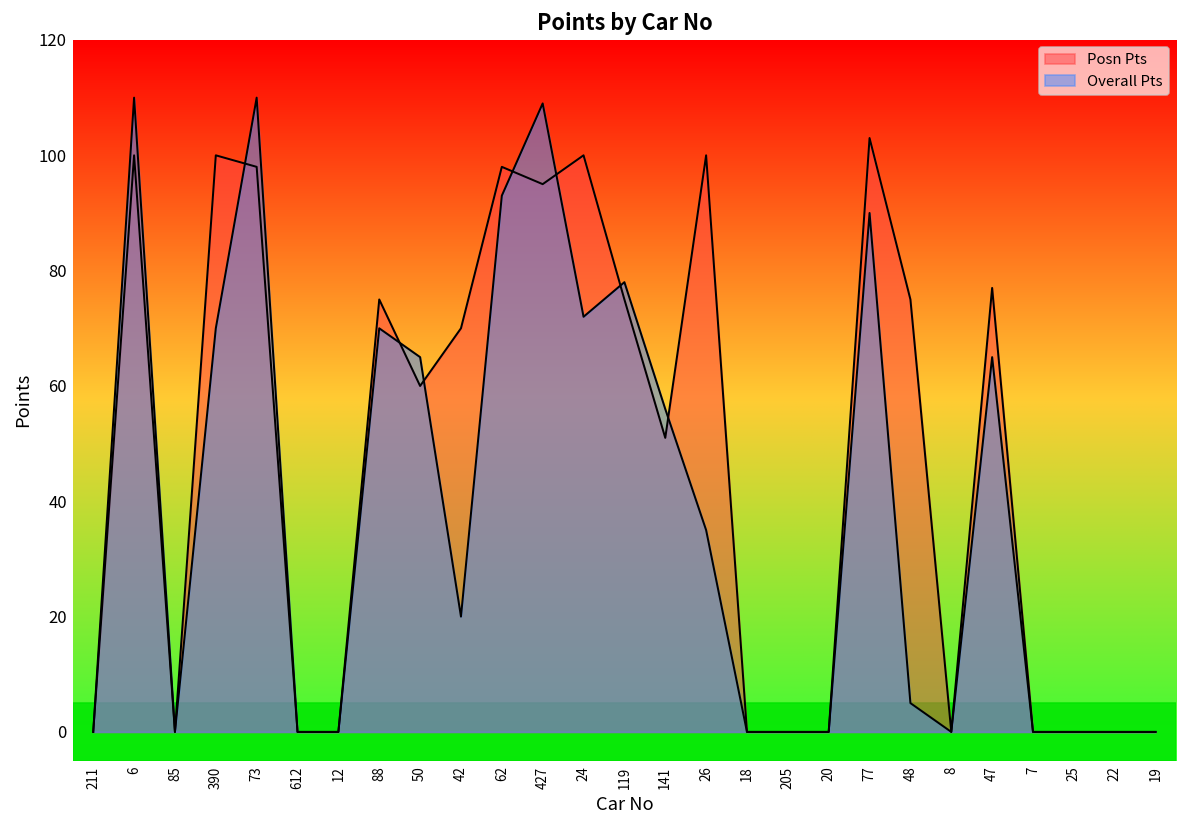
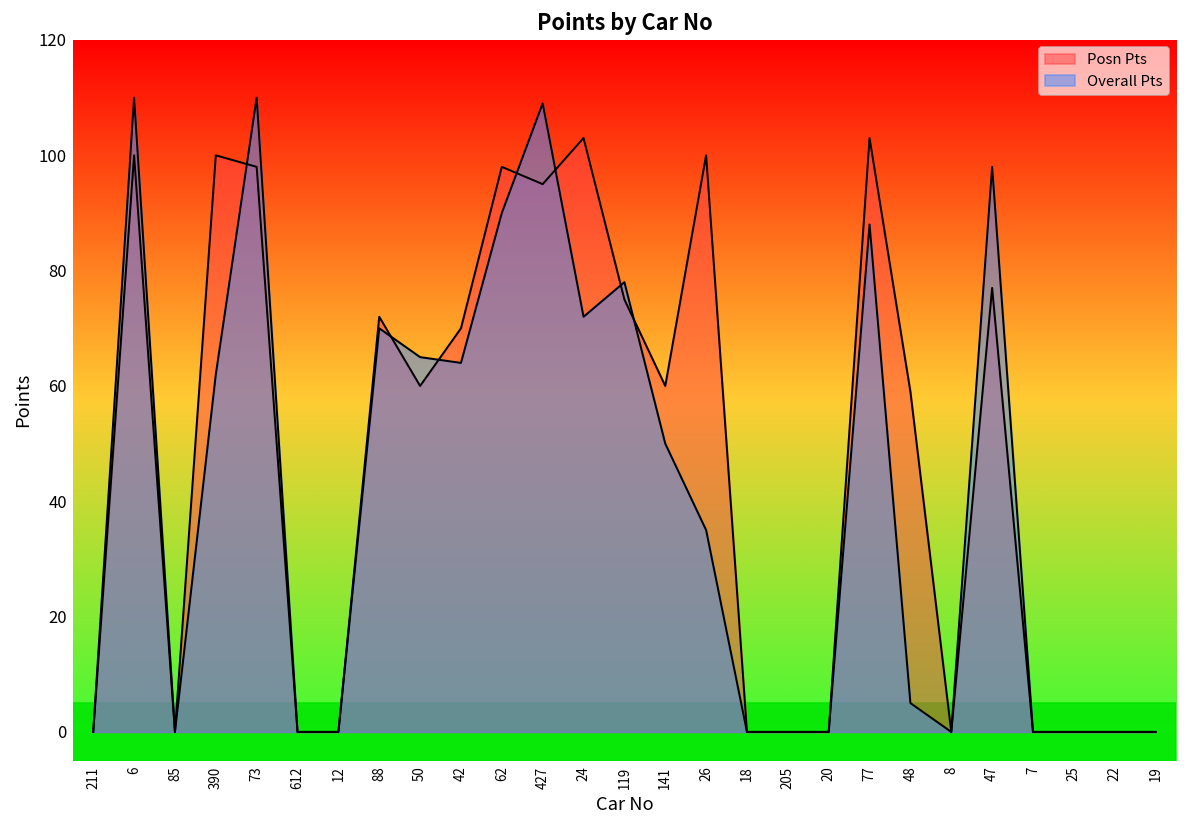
Overall Pts, 390: 70 -> 62
Posn Pts, 88: 75 -> 72
Overall Pts, 42: 20 -> 64
Overall Pts, 62: 93 -> 90
Posn Pts, 24: 100 -> 103
Posn Pts, 141: 51 -> 60
Overall Pts, 141: 56 -> 50
Overall Pts, 77: 90 -> 88
Posn Pts, 48: 75 -> 59
Overall Pts, 47: 65 -> 98
